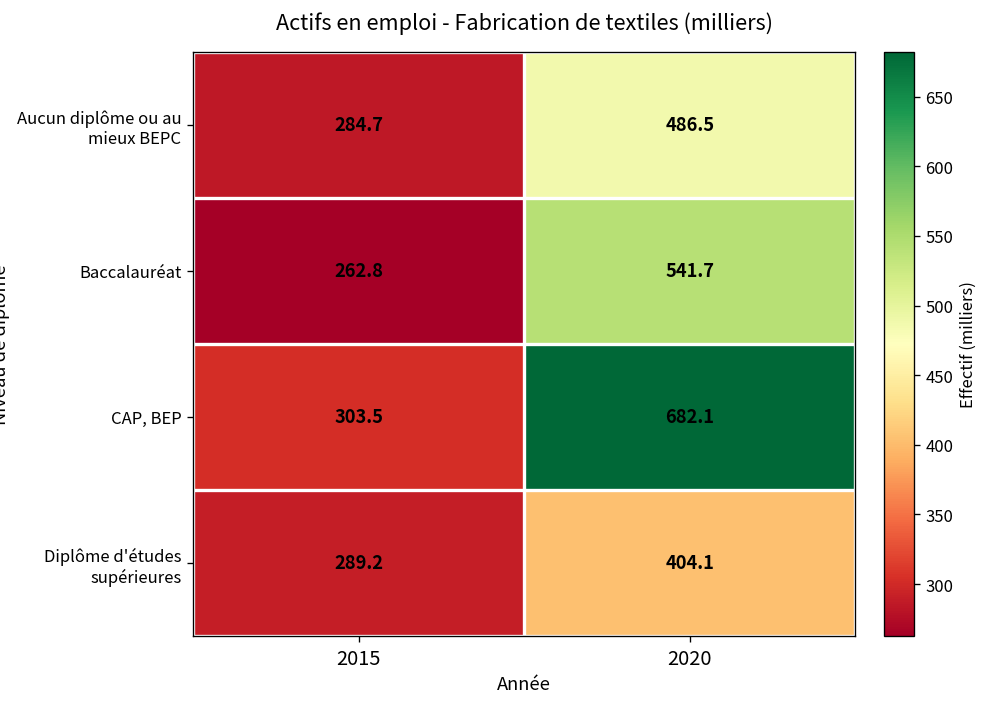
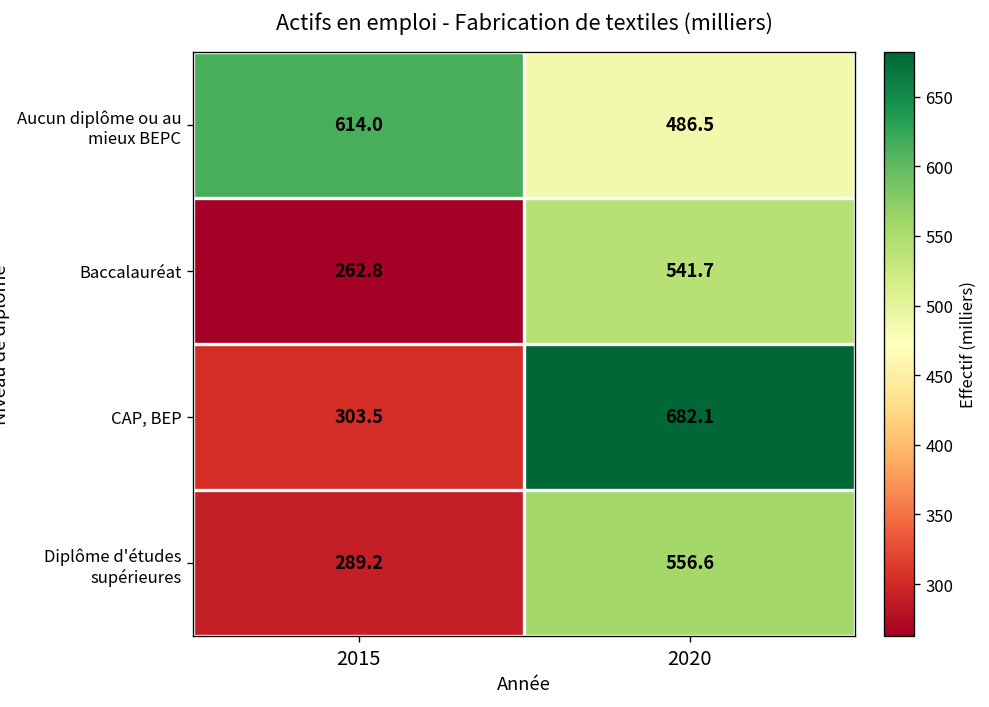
Aucun diplôme ou au mieux BEPC, 2015: 284.7 -> 614.0
Diplôme d'études supérieures, 2020: 404.1 -> 556.6
